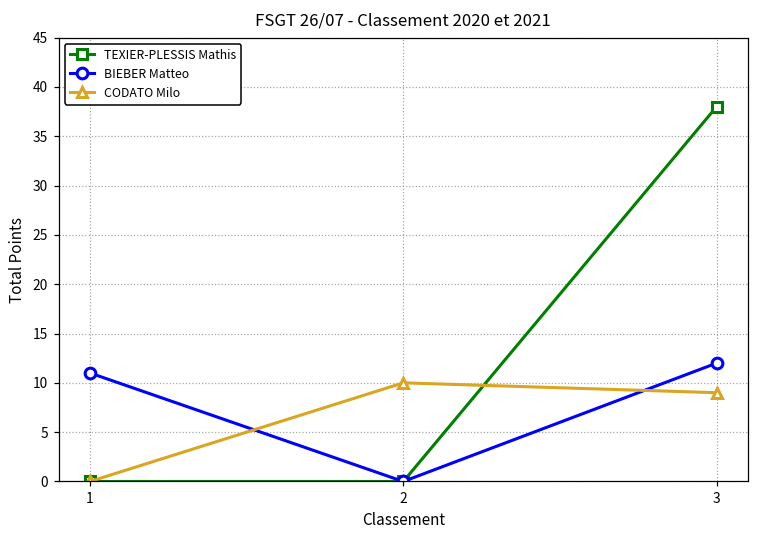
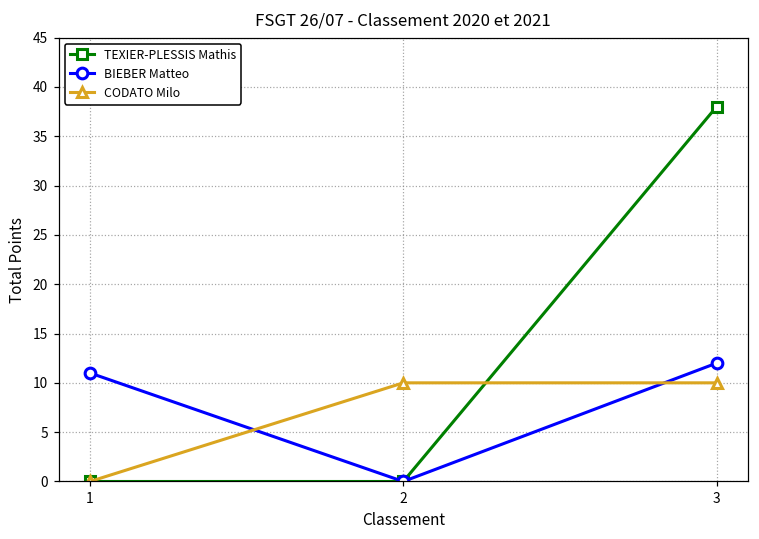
CODATO Milo, 3: 9 -> 10
